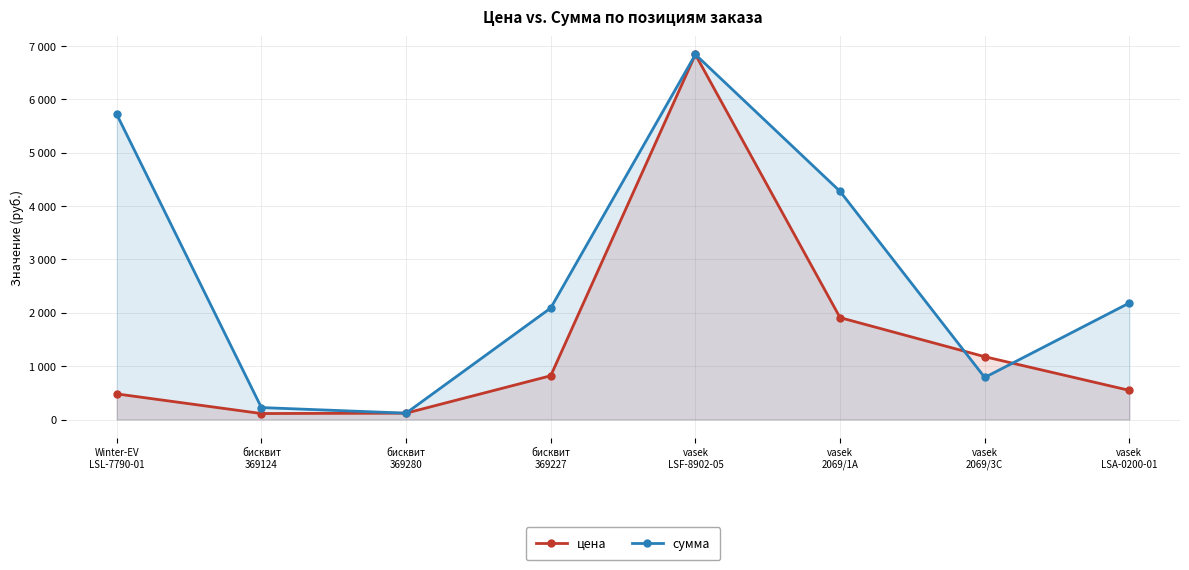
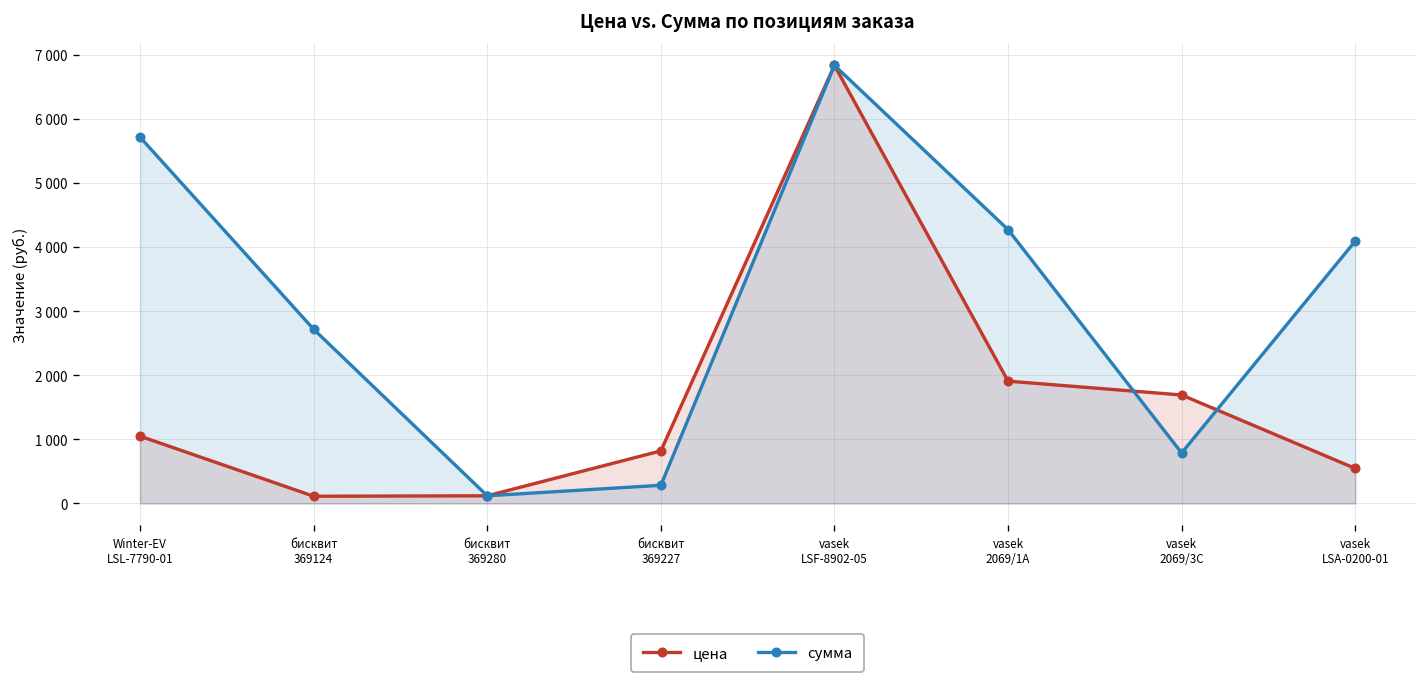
цена, Winter-EV LSL-7790-01: 500 -> 1100
сумма, бисквит 369124: 200 -> 2700
сумма, бисквит 369227: 2100 -> 300
цена, vasek 2069/3C: 1200 -> 1700
сумма, vasek LSA-0200-01: 2200 -> 4100
